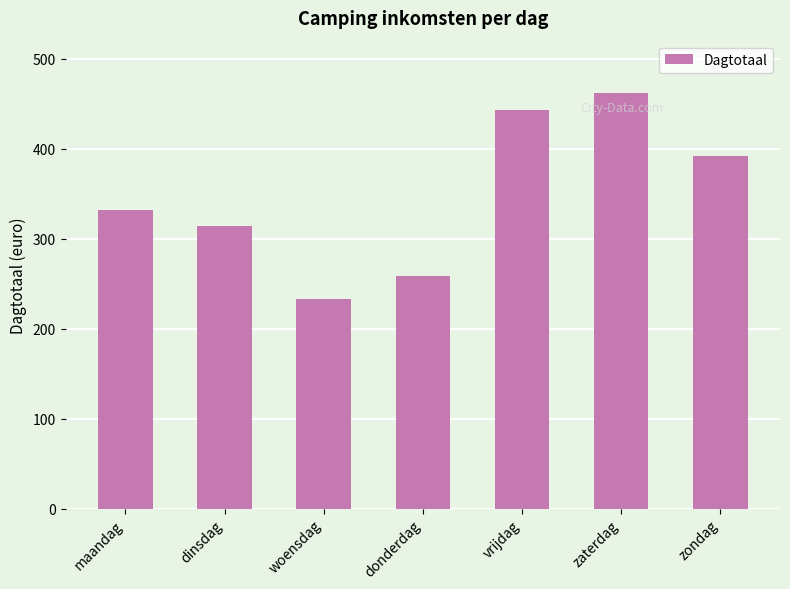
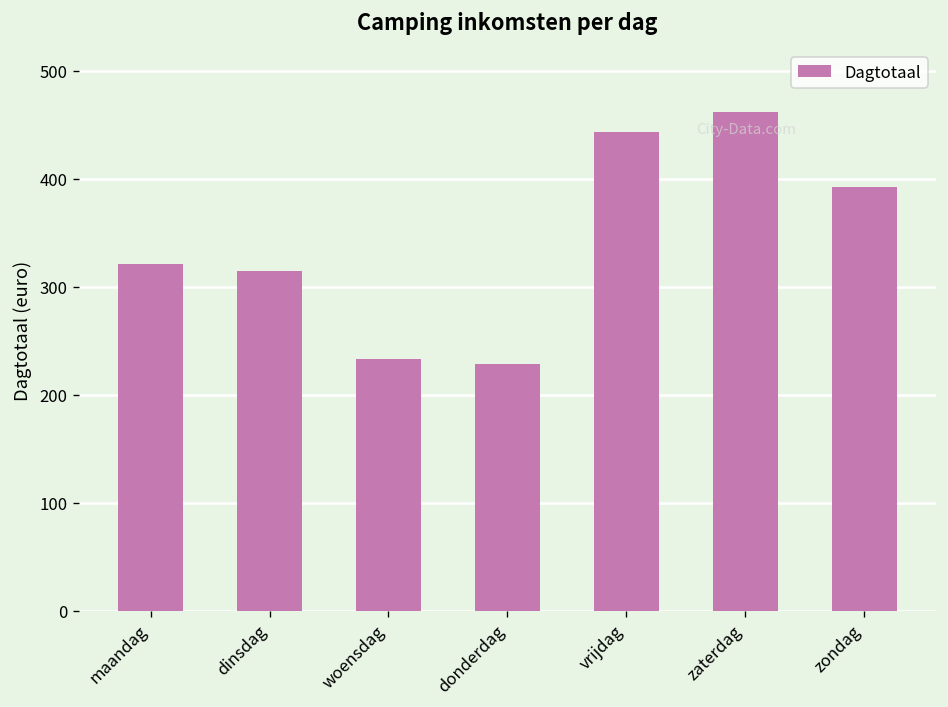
maandag: 330 -> 320
donderdag: 260 -> 230
